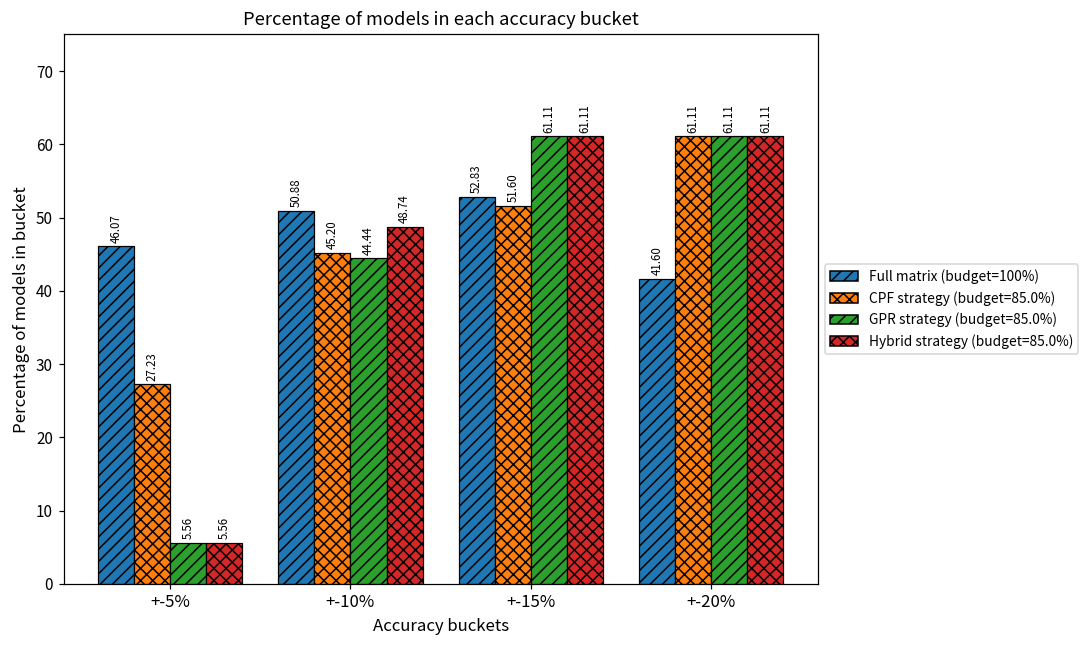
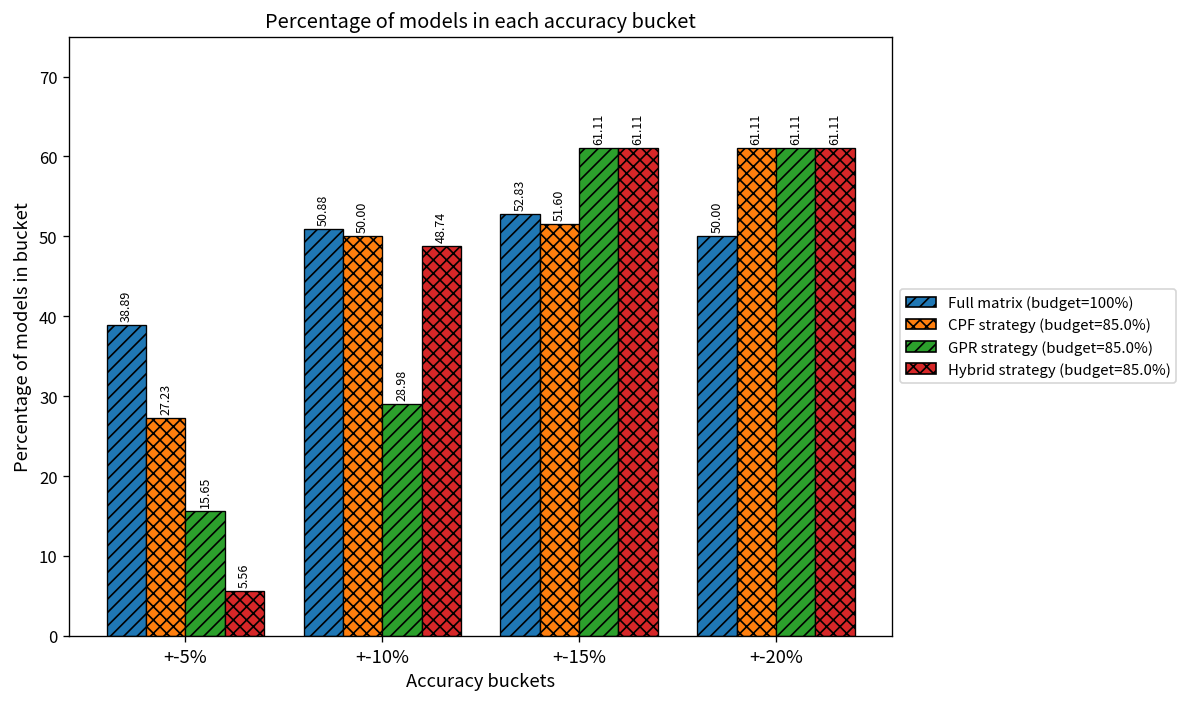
Full matrix (budget=100%), +-5%: 46.07 -> 38.89
GPR strategy (budget=85.0%), +-5%: 5.56 -> 15.65
CPF strategy (budget=85.0%), +-10%: 45.20 -> 50.00
GPR strategy (budget=85.0%), +-10%: 44.44 -> 28.98
Full matrix (budget=100%), +-20%: 41.60 -> 50.00
